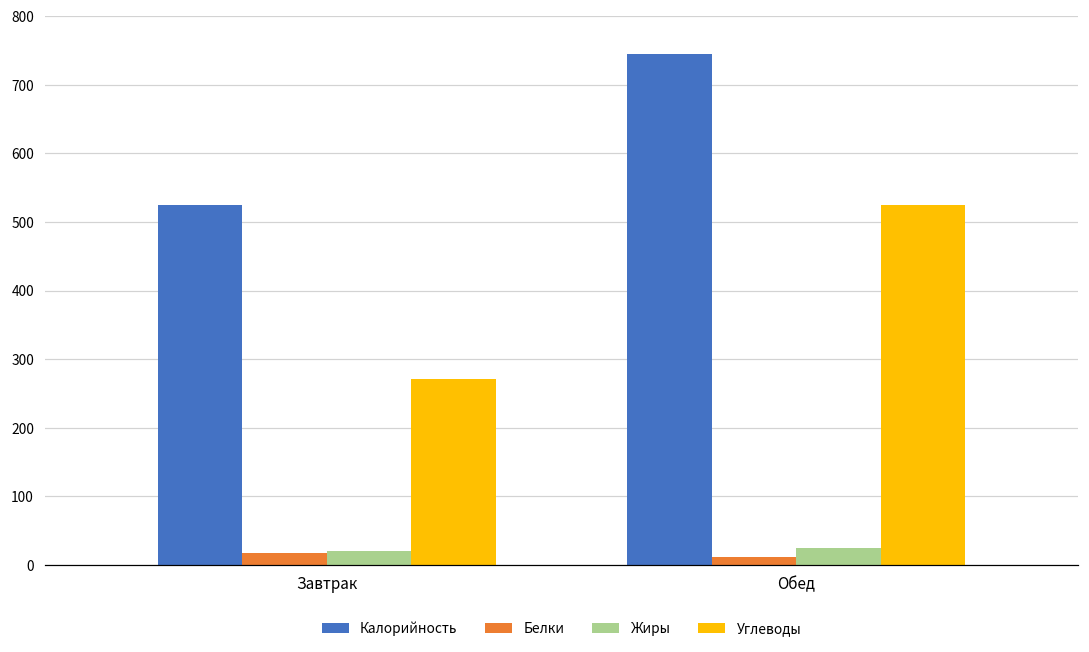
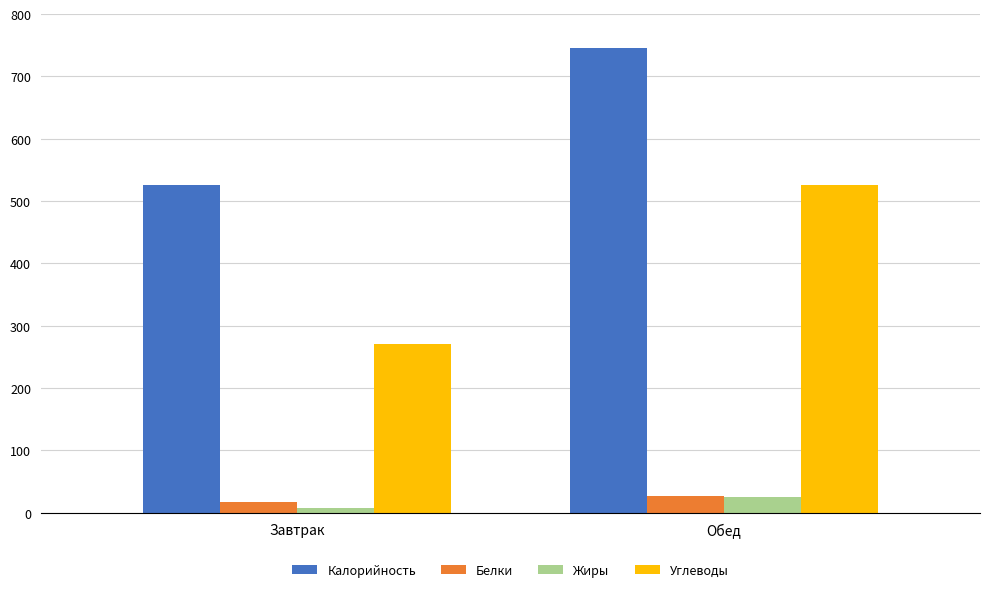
Жиры, Завтрак: 20 -> 10
Белки, Обед: 10 -> 30
